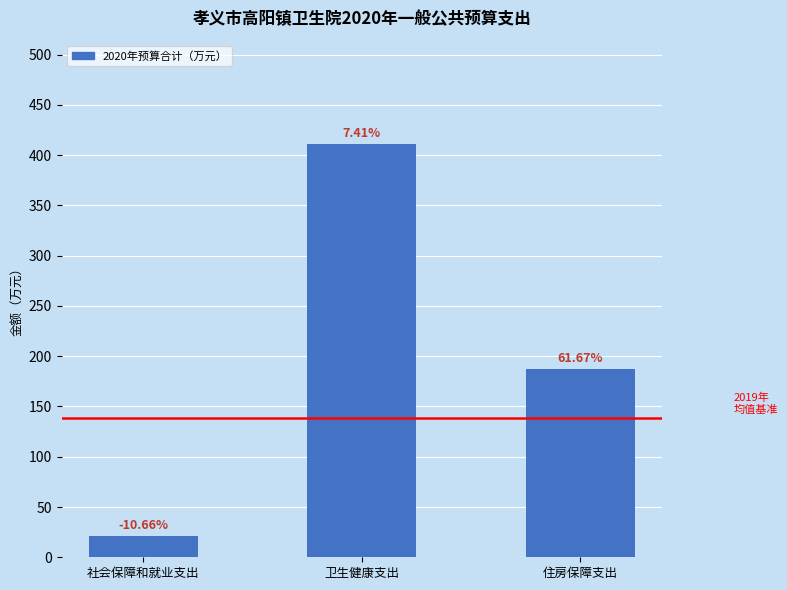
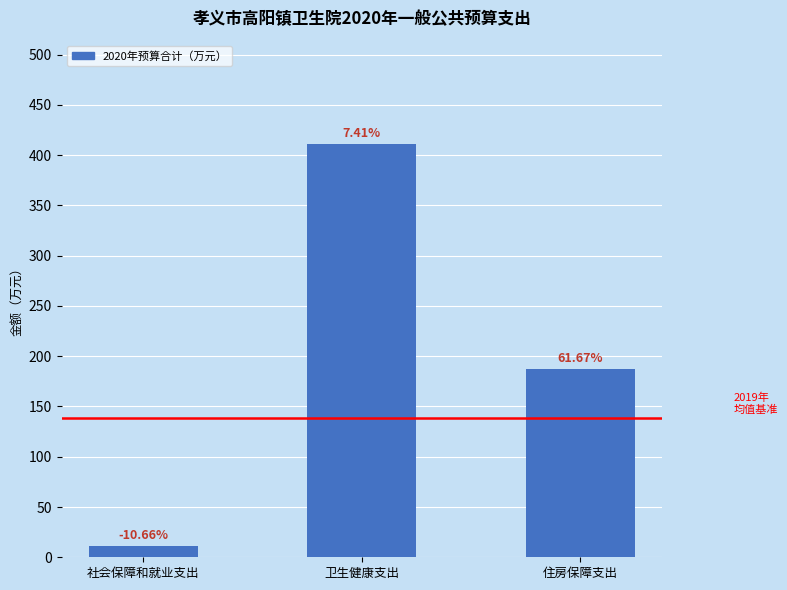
社会保障和就业支出: 21 -> 11
